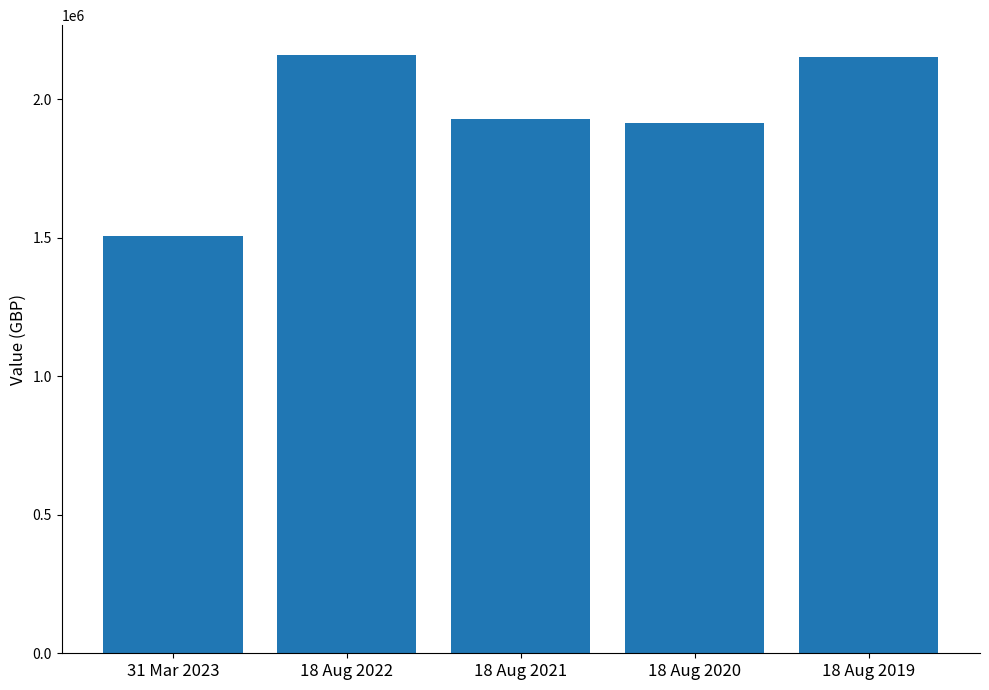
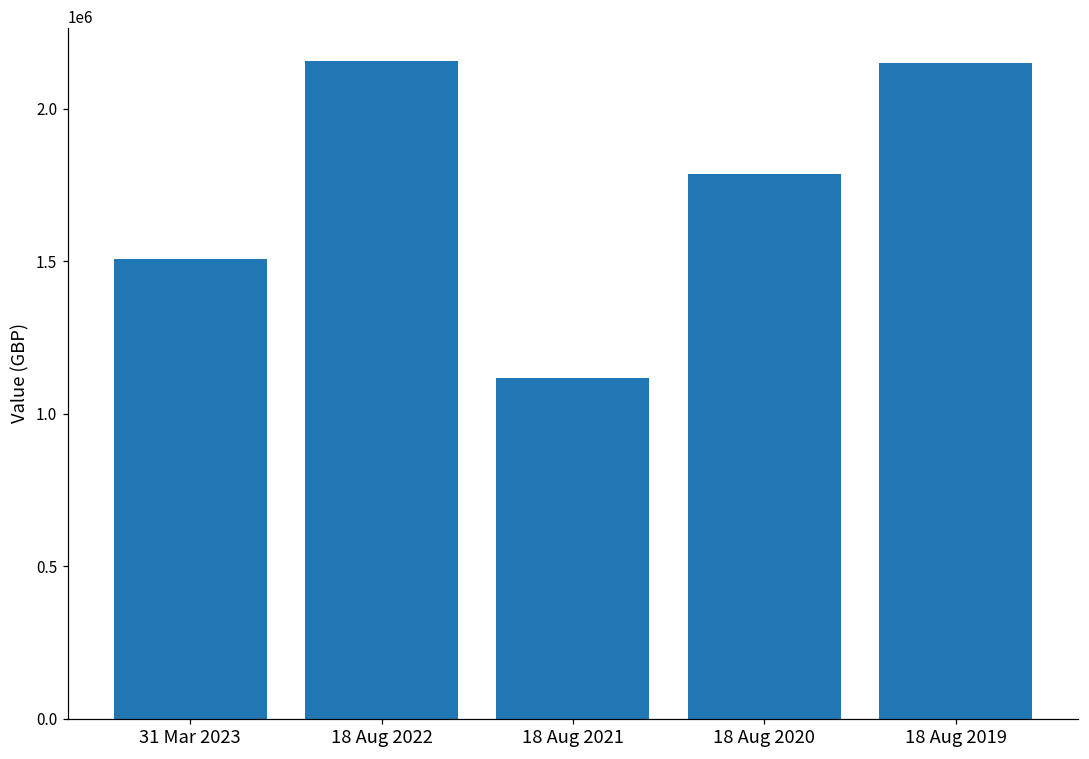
18 Aug 2021: 1930000 -> 1120000
18 Aug 2020: 1910000 -> 1790000
